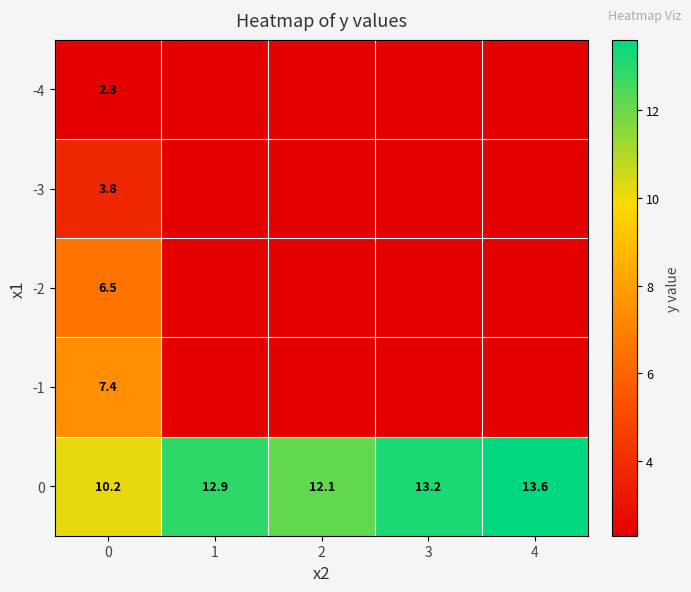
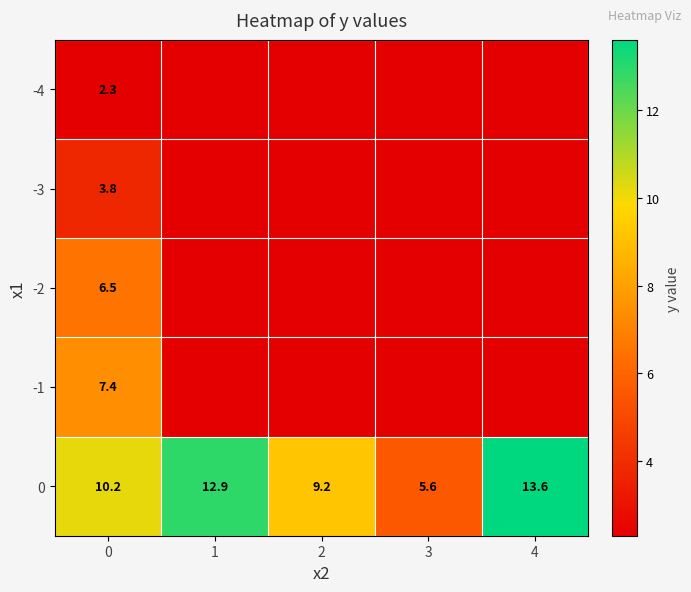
0, 2: 12.1 -> 9.2
0, 3: 13.2 -> 5.6
